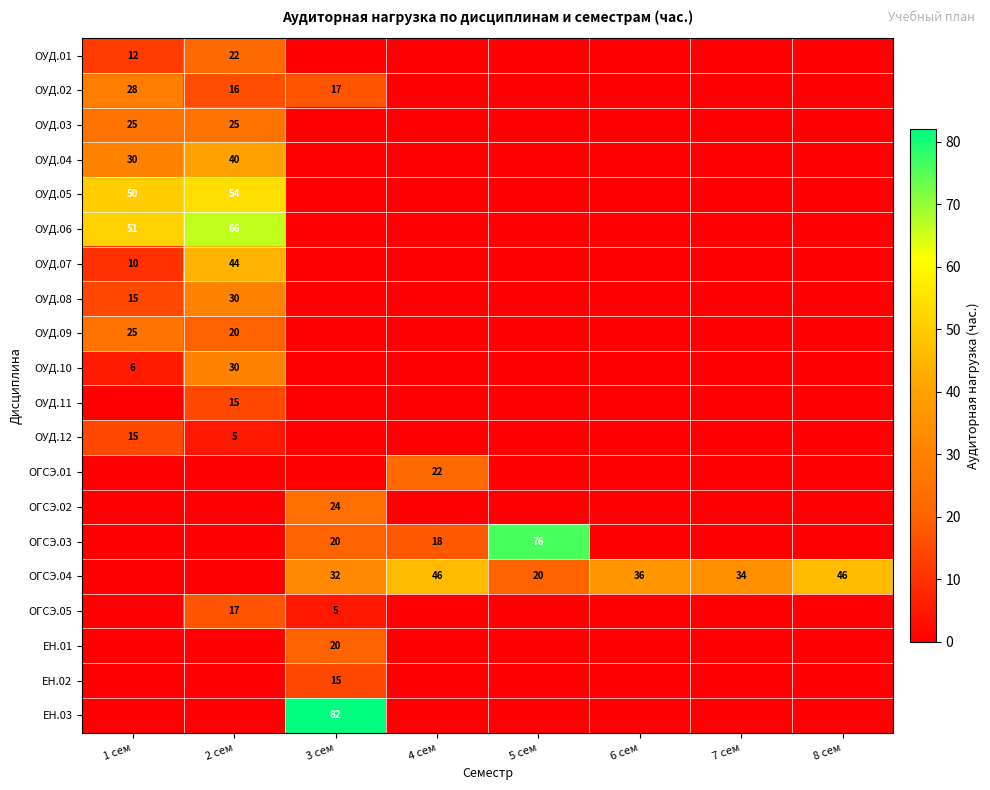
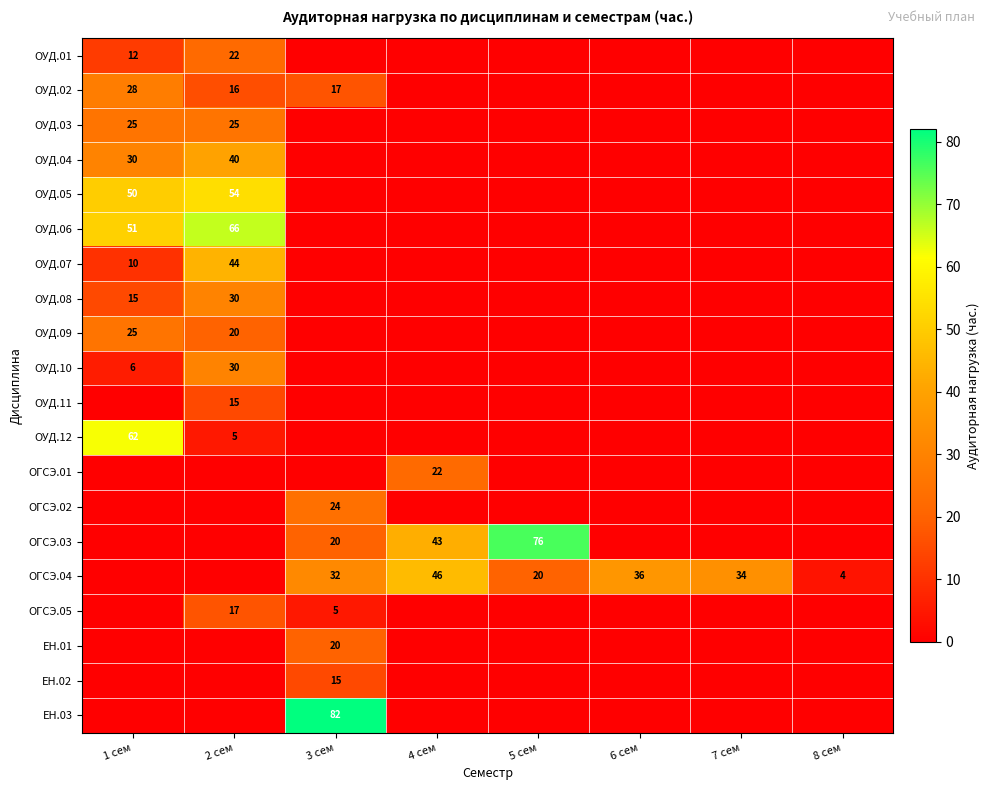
ОУД.12, 1 сем: 15 -> 62
ОГСЭ.03, 4 сем: 18 -> 43
ОГСЭ.04, 8 сем: 46 -> 4
